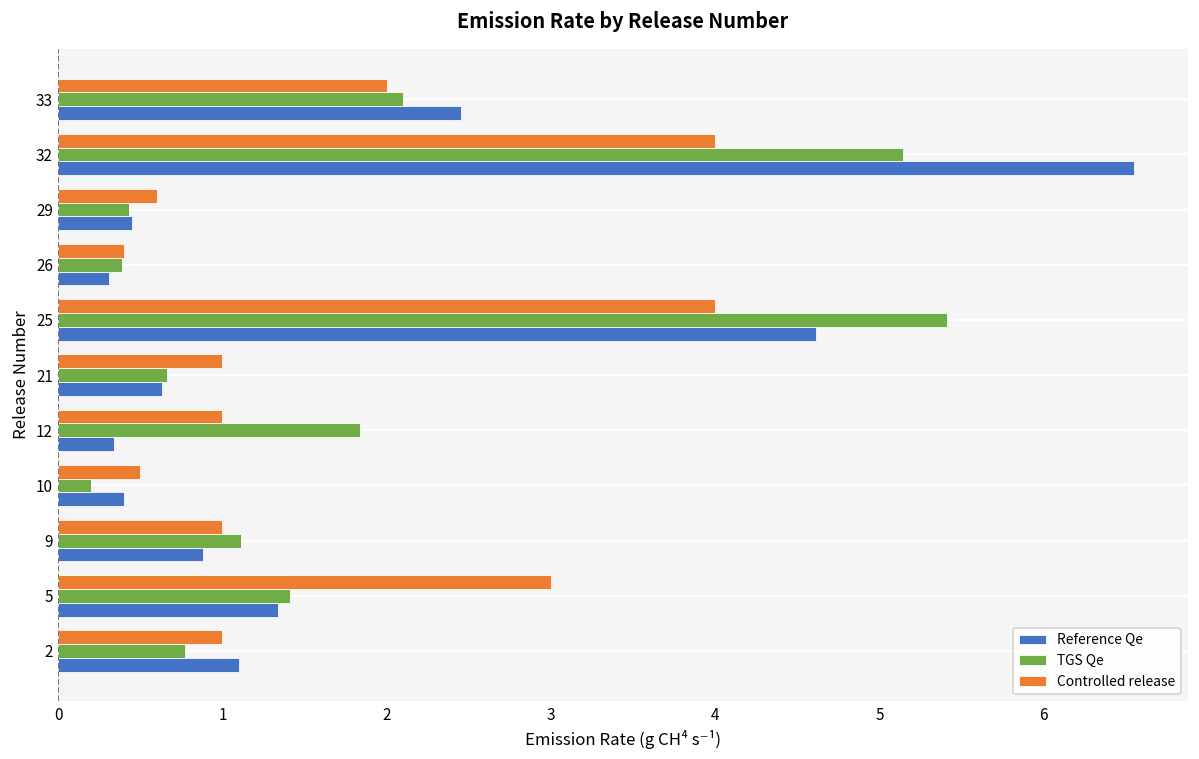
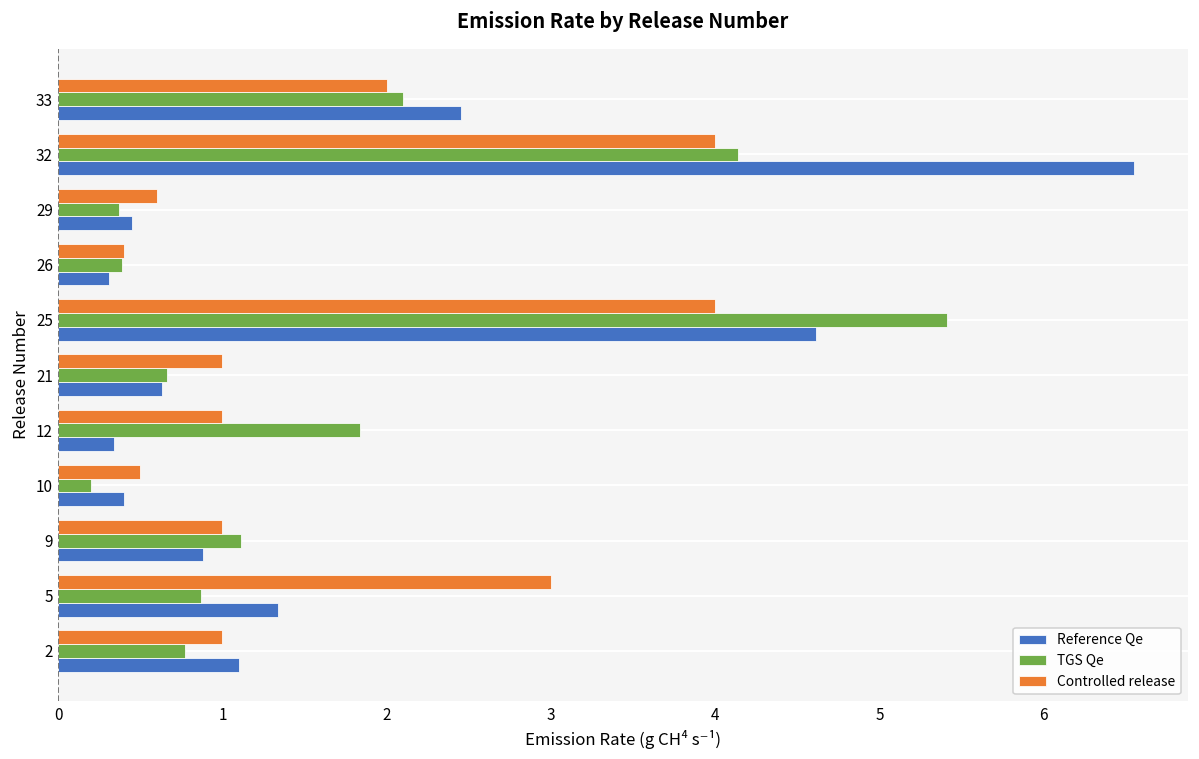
TGS Qe, 32: 5.14 -> 4.14
TGS Qe, 29: 0.43 -> 0.37
TGS Qe, 5: 1.41 -> 0.87
